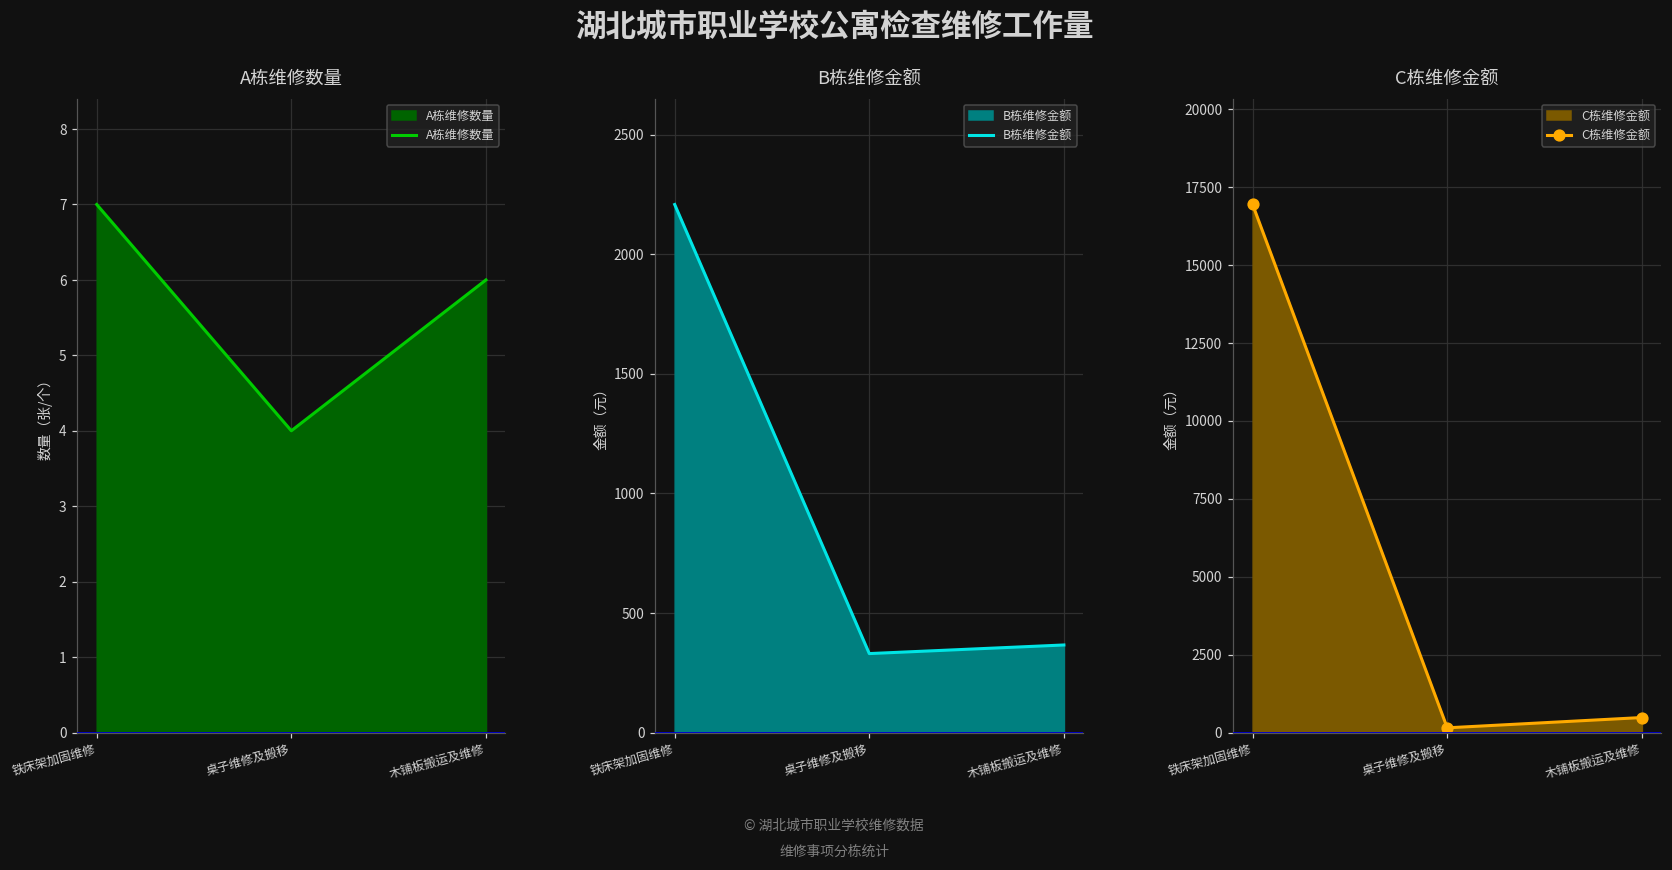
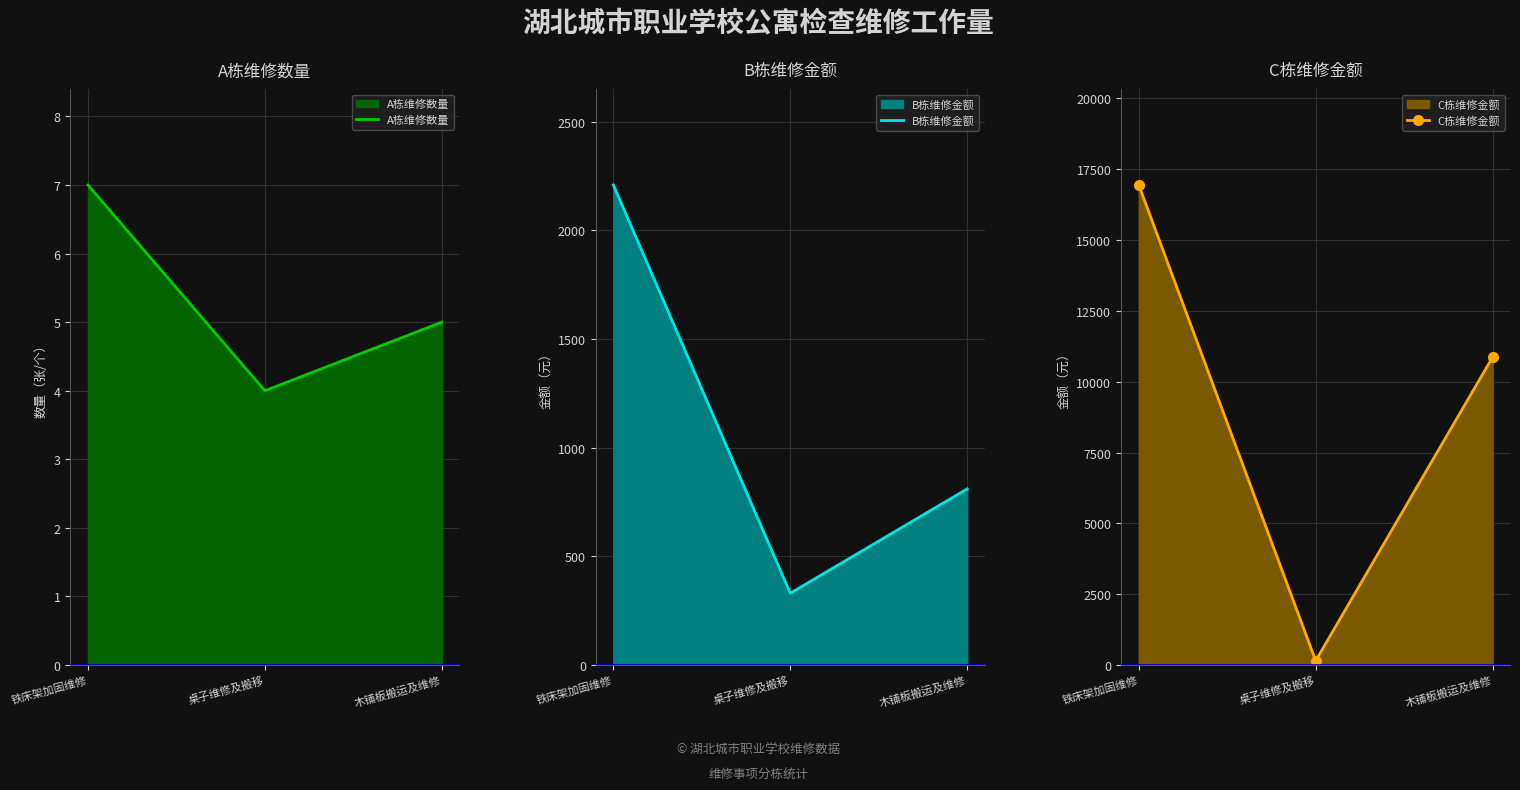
A栋维修数量, 木铺板搬运及维修: 6 -> 5
B栋维修金额, 木铺板搬运及维修: 370 -> 810
C栋维修金额, 木铺板搬运及维修: 500 -> 10900
